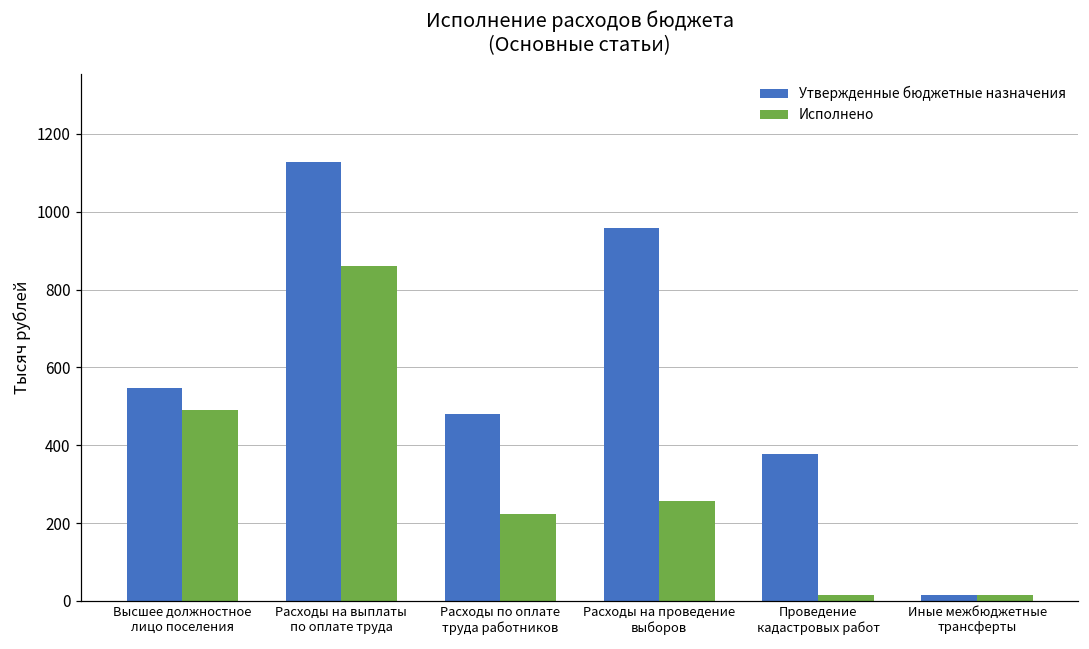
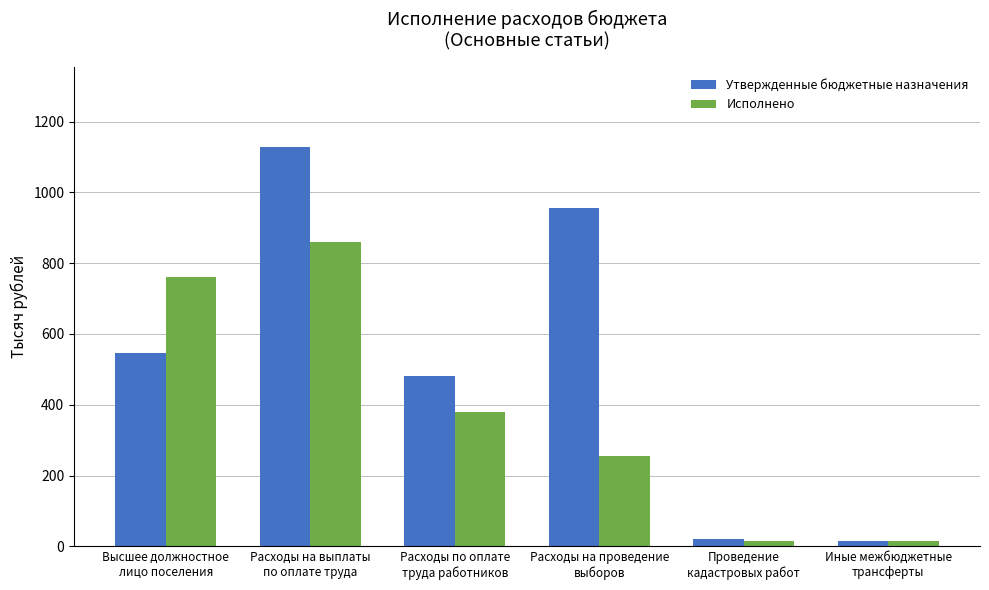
Исполнено, Высшее должностное лицо поселения: 490 -> 760
Исполнено, Расходы по оплате труда работников: 220 -> 380
Утвержденные бюджетные назначения, Проведение кадастровых работ: 380 -> 20
